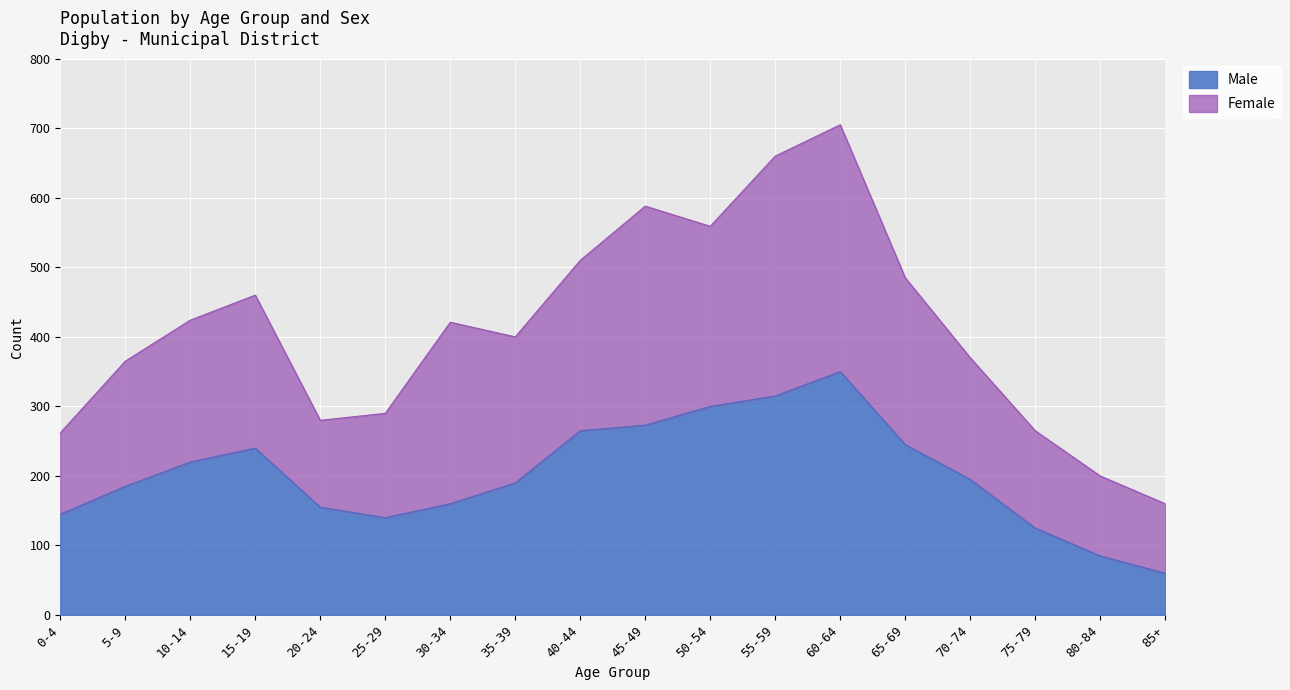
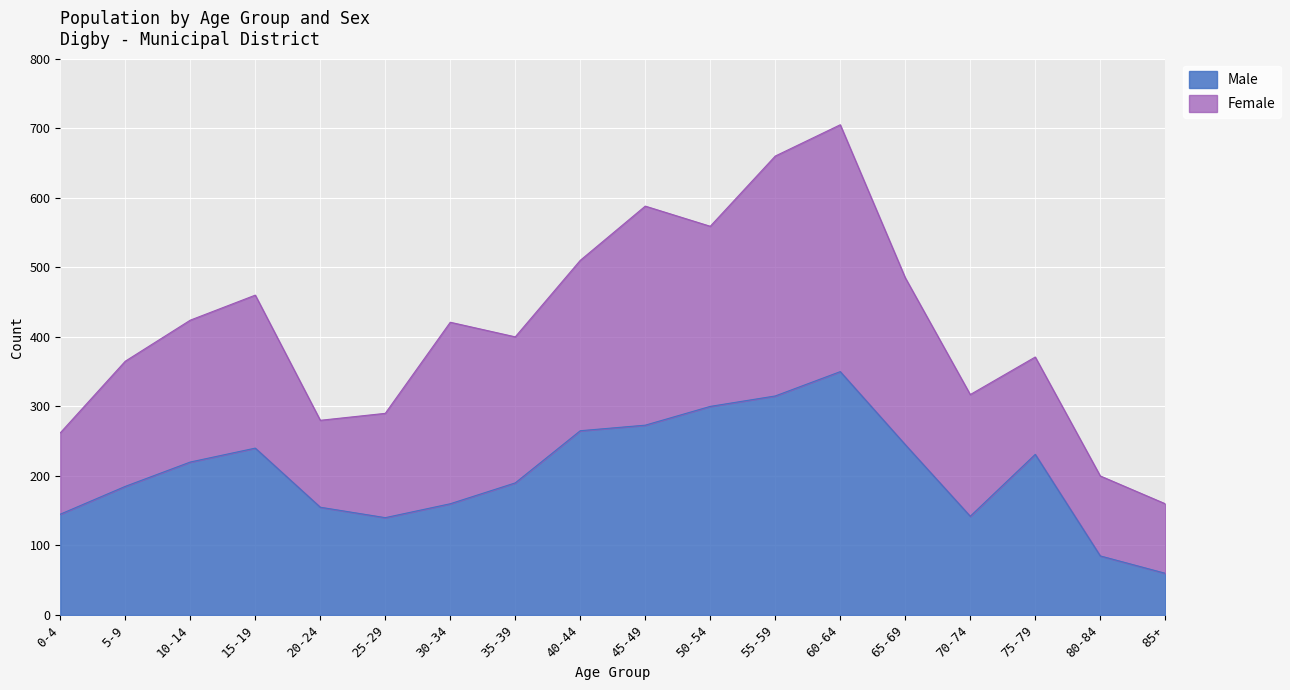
Male, 70-74: 200 -> 140
Male, 75-79: 130 -> 230
